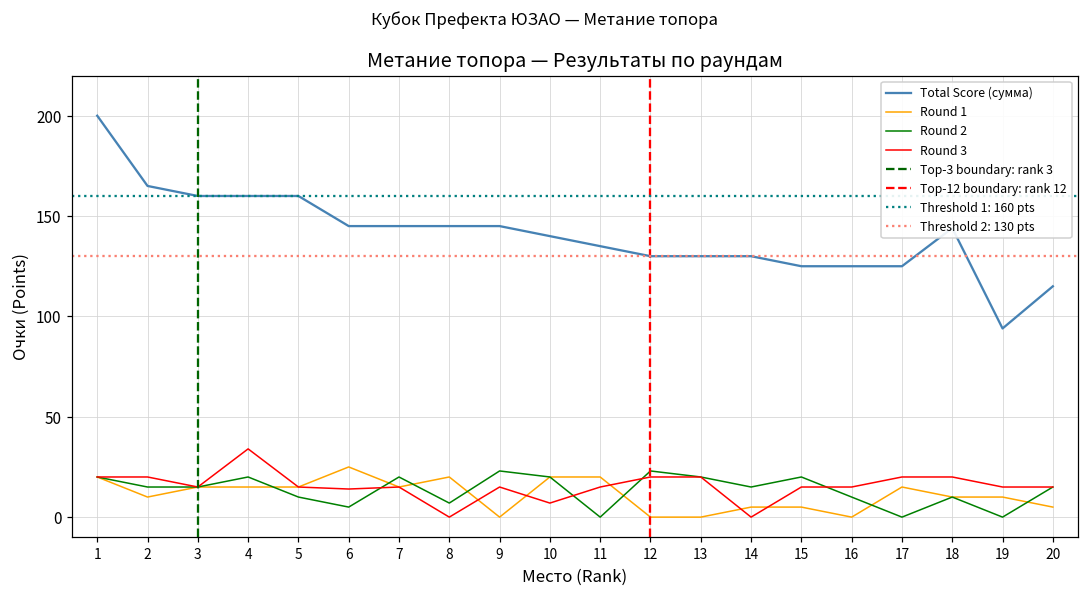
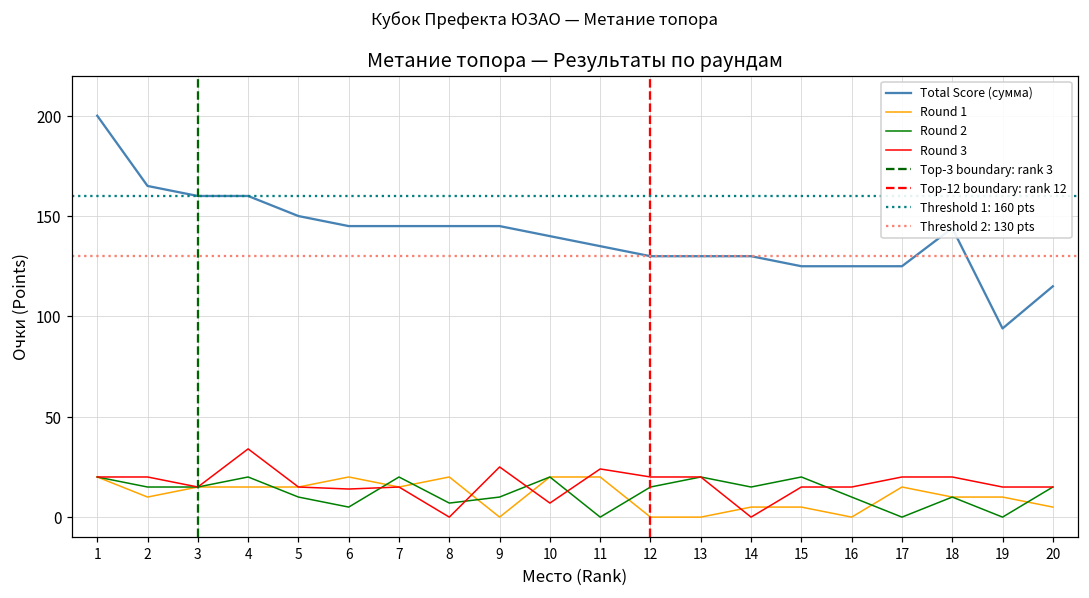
Total Score (сумма), 5: 160 -> 150
Round 1, 6: 25 -> 20
Round 2, 9: 23 -> 10
Round 3, 9: 15 -> 25
Round 3, 11: 15 -> 24
Round 2, 12: 23 -> 15
